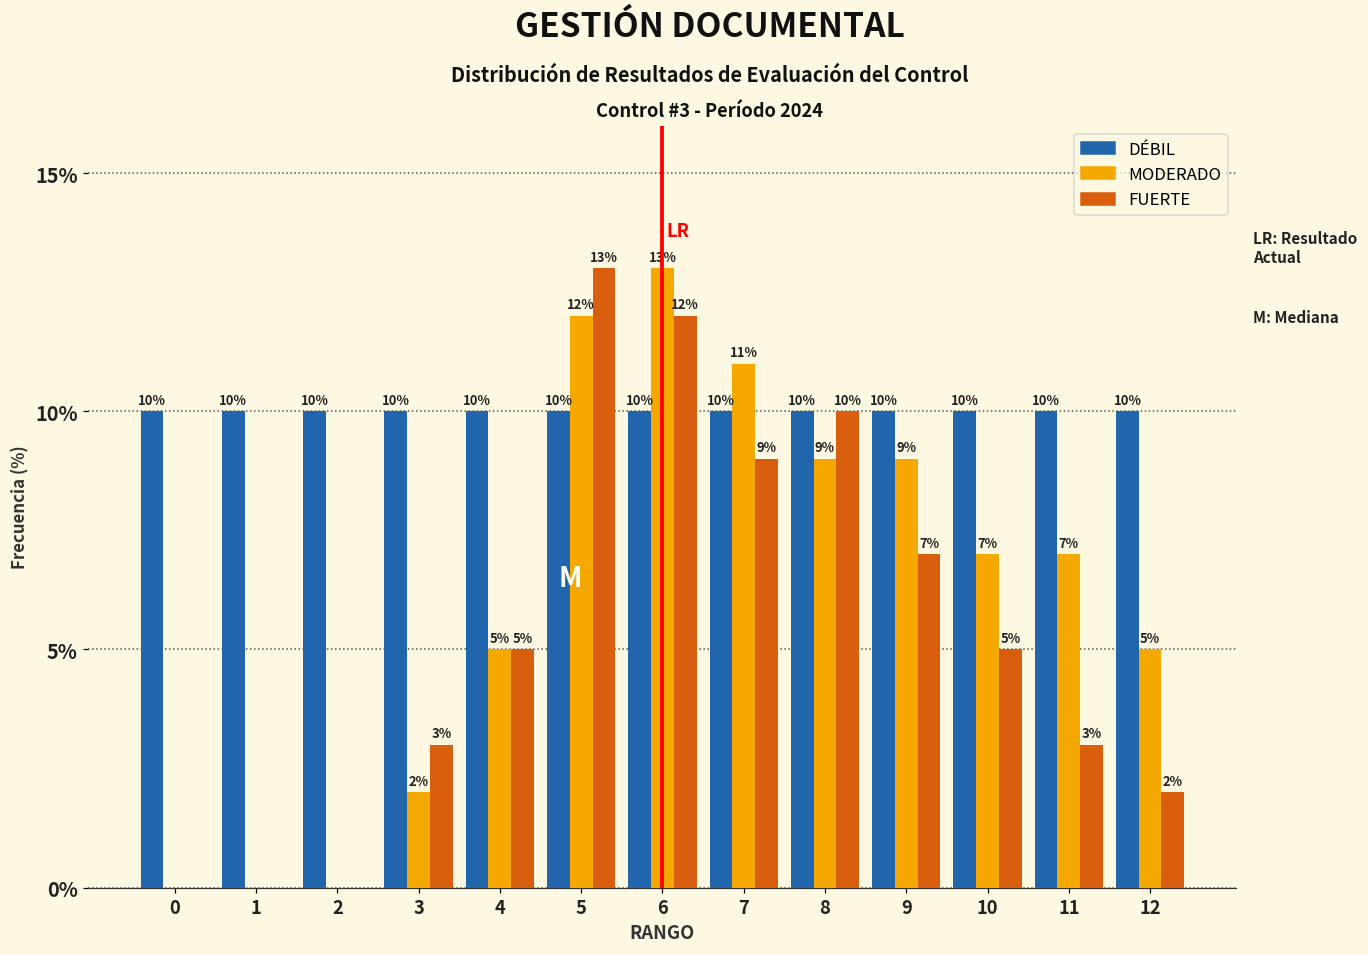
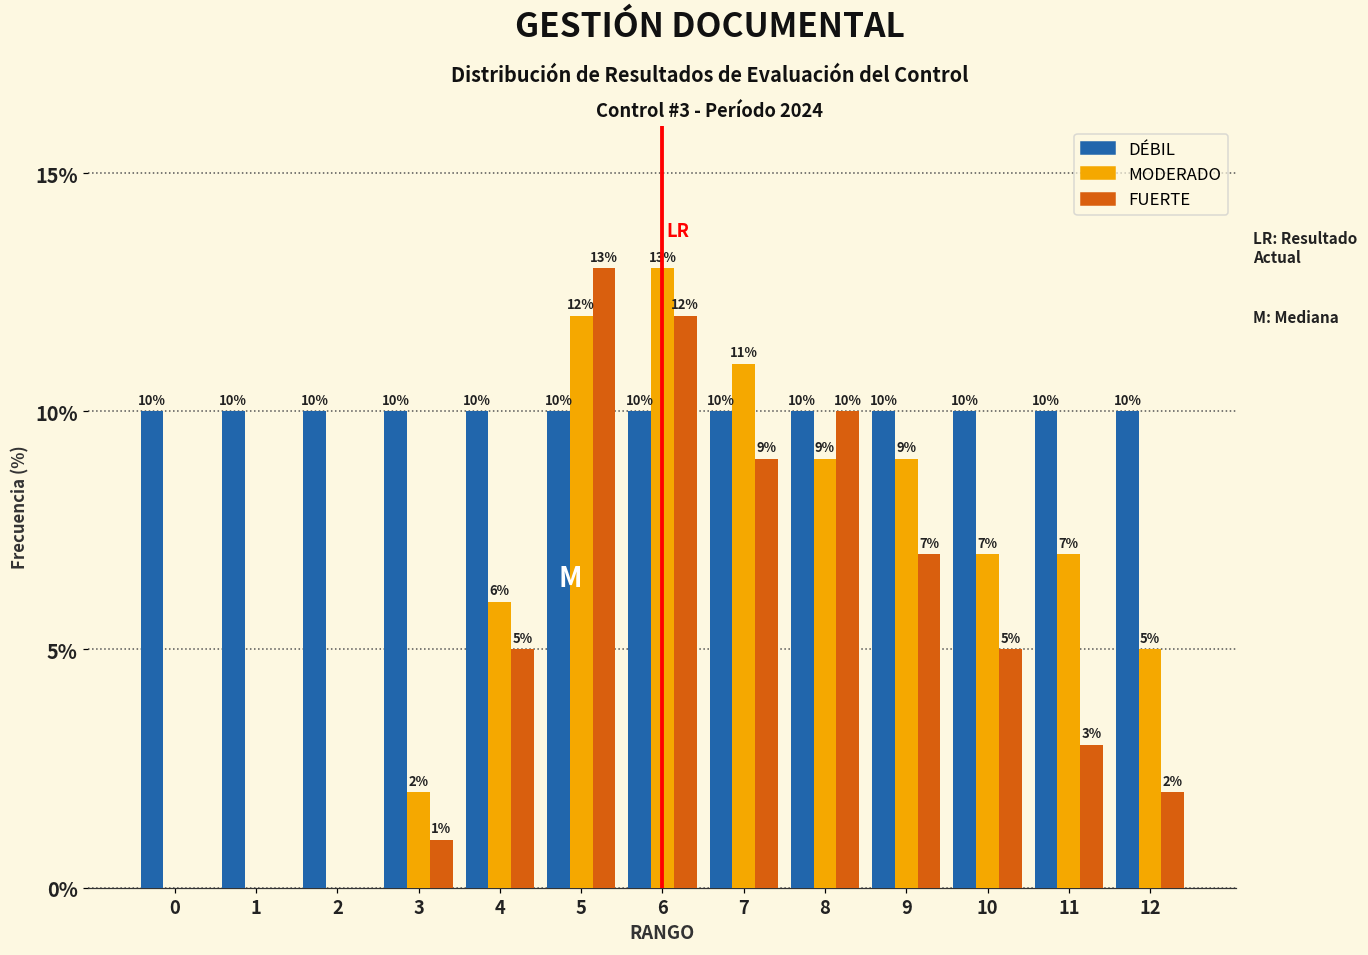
FUERTE, 3: 3% -> 1%
MODERADO, 4: 5% -> 6%
